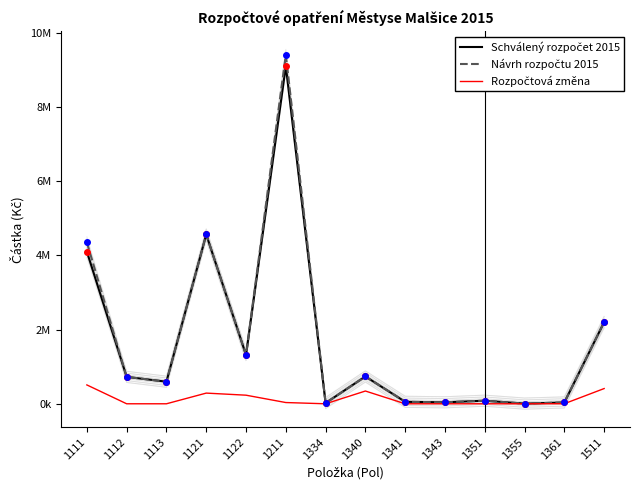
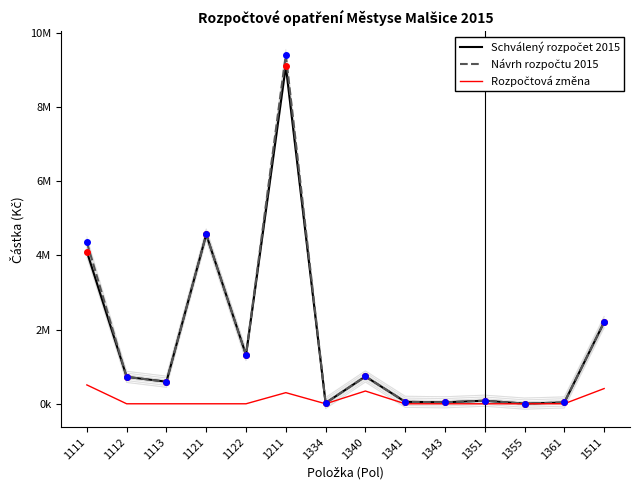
Rozpočtová změna, 1121: 300000 -> 0
Rozpočtová změna, 1122: 200000 -> 0
Rozpočtová změna, 1211: 0 -> 300000
